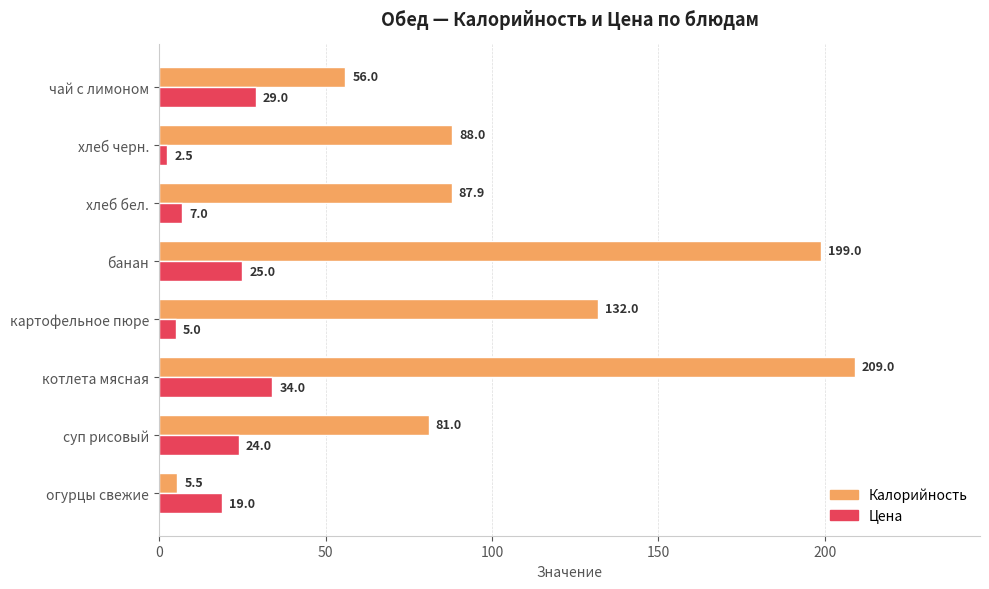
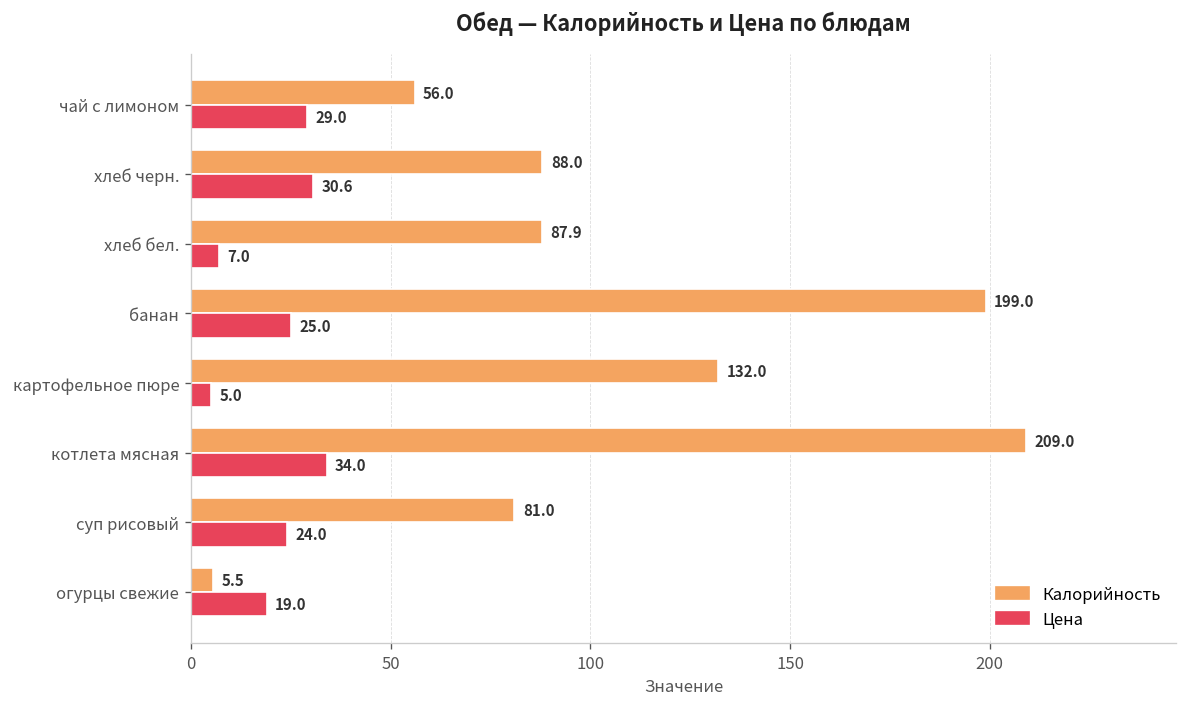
Цена, хлеб черн.: 2.5 -> 30.6
